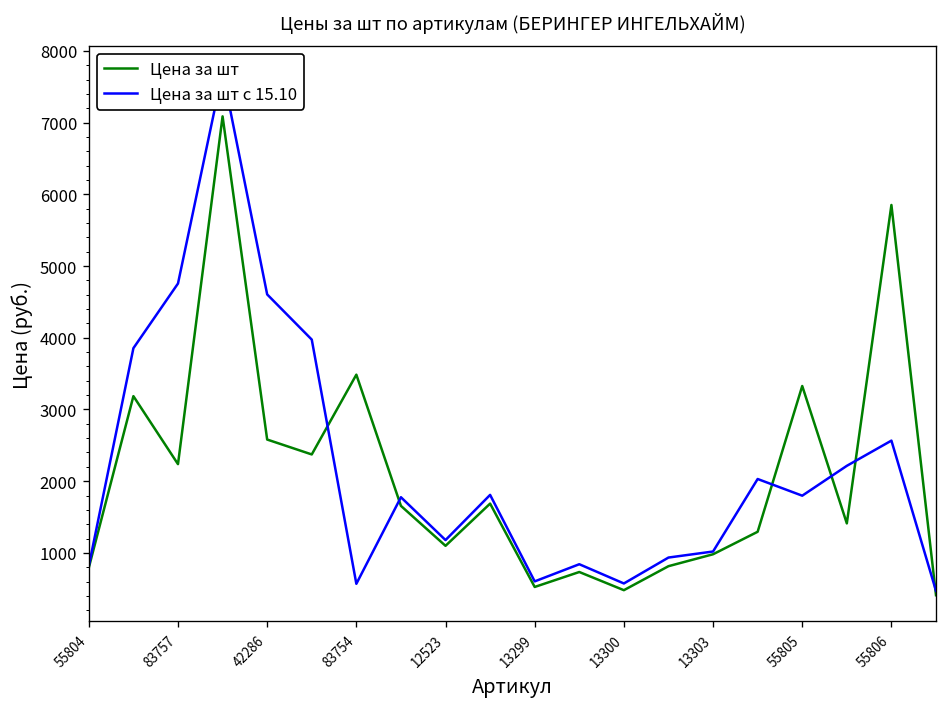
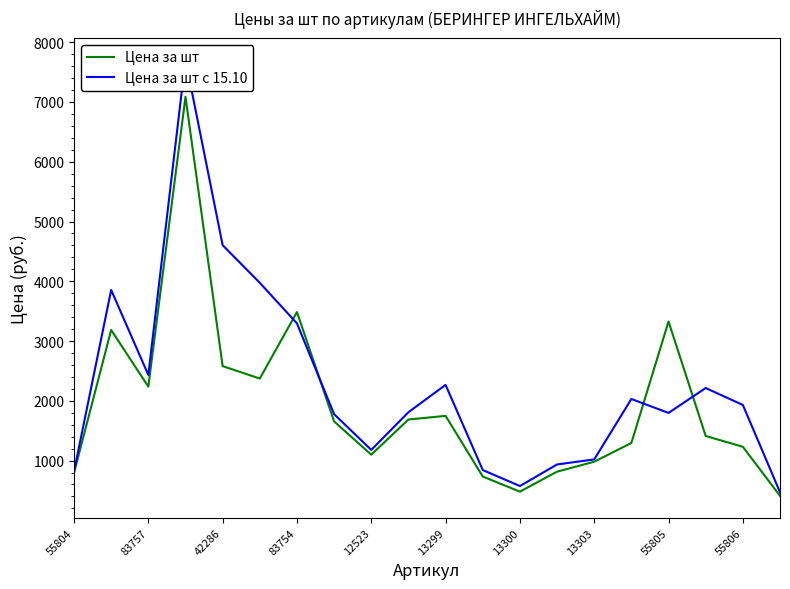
Цена за шт с 15.10, 83757: 4800 -> 2400
Цена за шт с 15.10, 83754: 600 -> 3300
Цена за шт, 13299: 500 -> 1700
Цена за шт с 15.10, 13299: 600 -> 2300
Цена за шт, 55806: 5900 -> 1200
Цена за шт с 15.10, 55806: 2600 -> 1900
